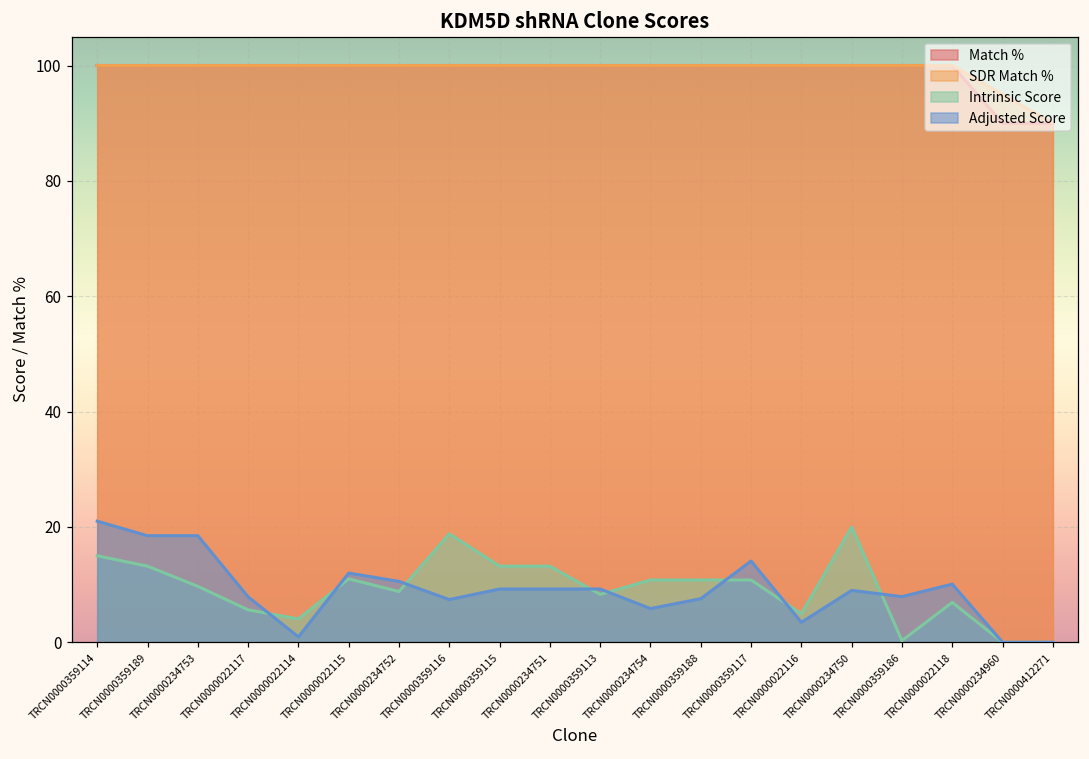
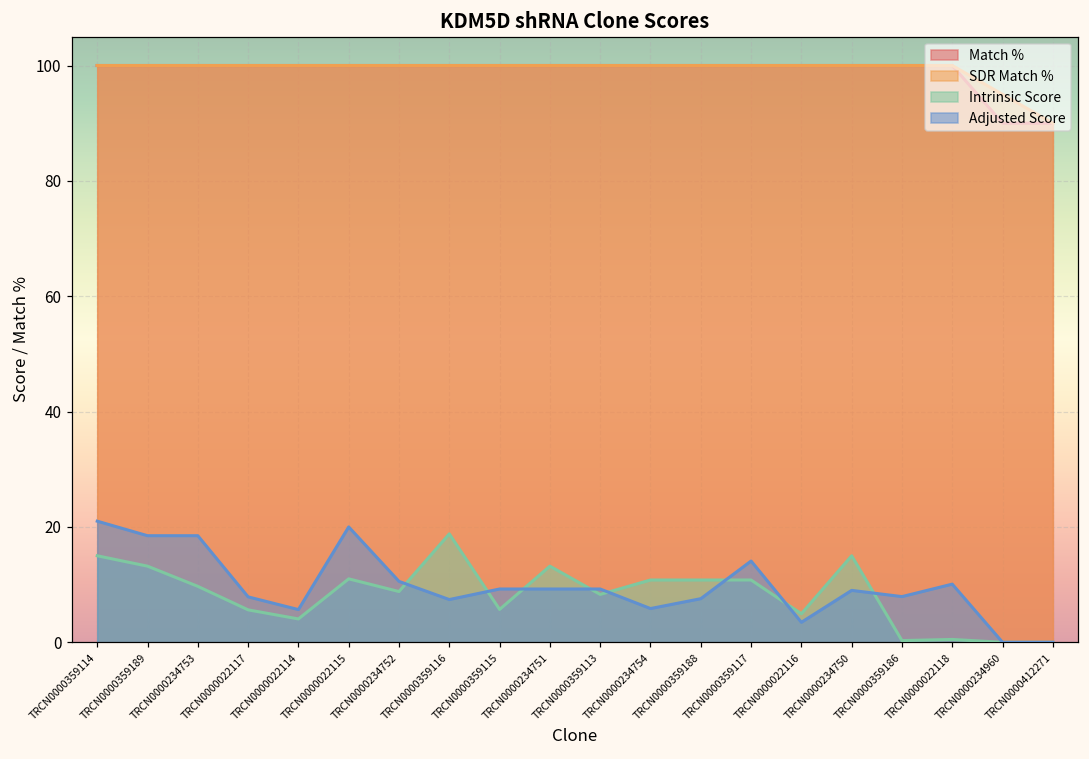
Adjusted Score, TRCN0000022114: 1 -> 6
Adjusted Score, TRCN0000022115: 12 -> 20
Intrinsic Score, TRCN0000359115: 13 -> 6
Intrinsic Score, TRCN0000234750: 20 -> 15
Intrinsic Score, TRCN0000022118: 7 -> 0
